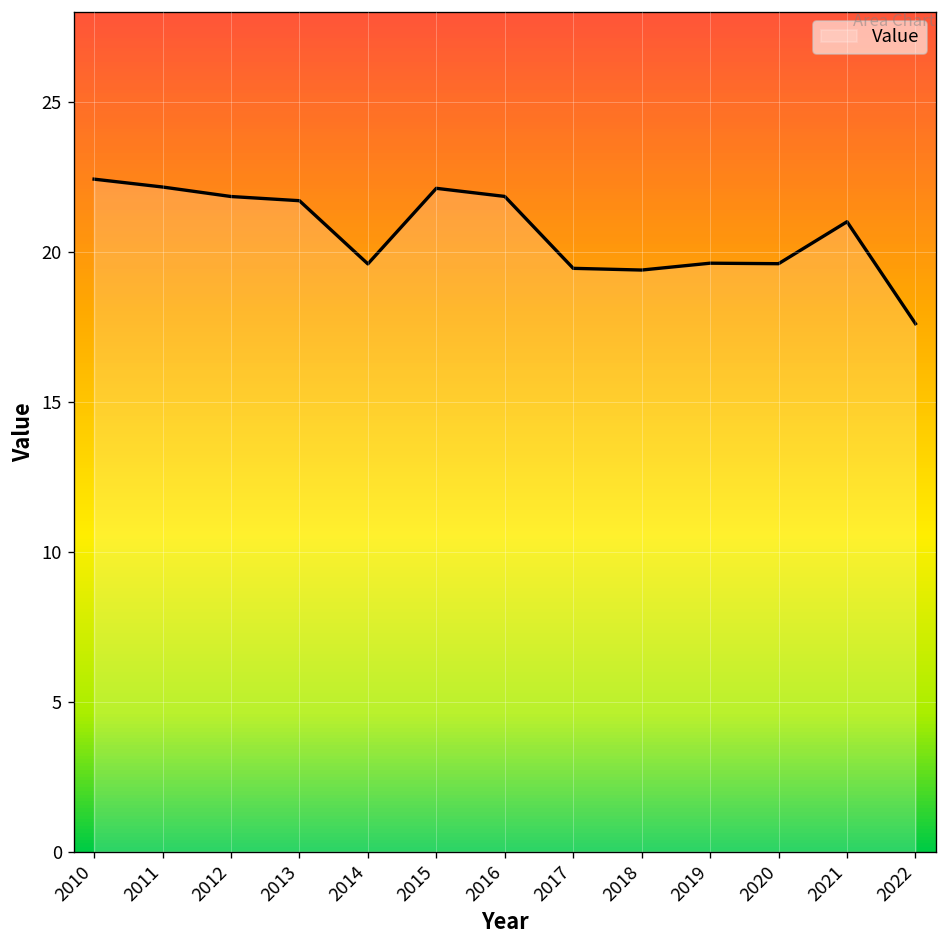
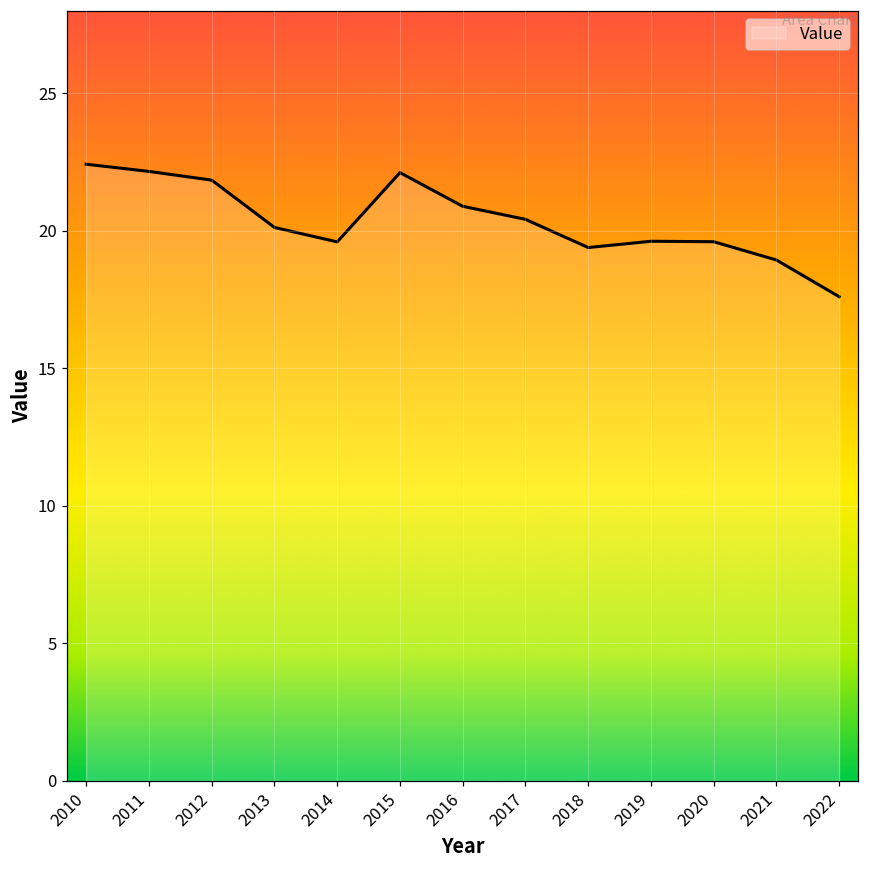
2013: 21.7 -> 20.1
2016: 21.8 -> 20.9
2017: 19.5 -> 20.4
2021: 21.0 -> 18.9
